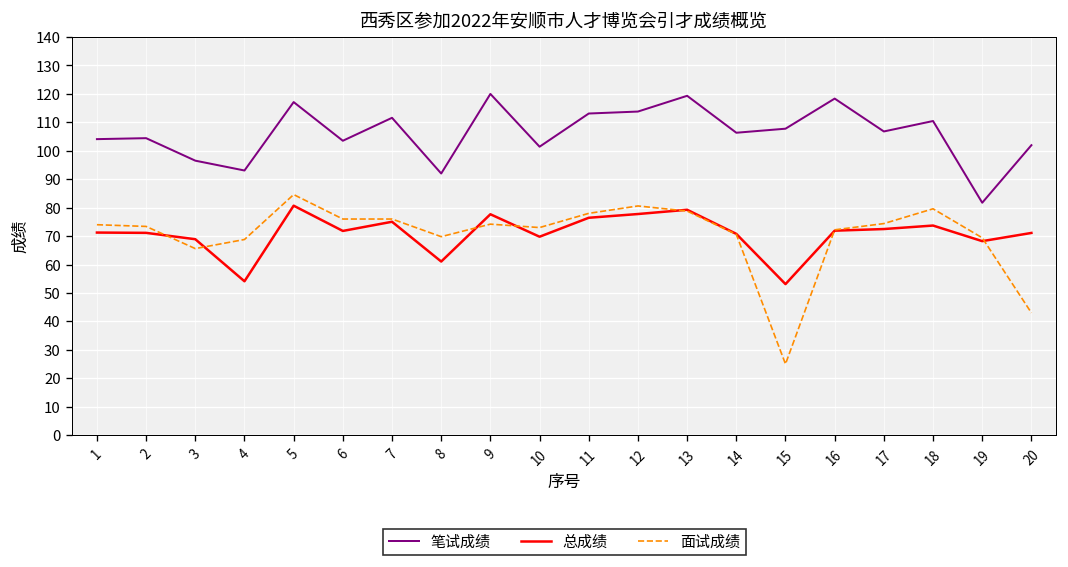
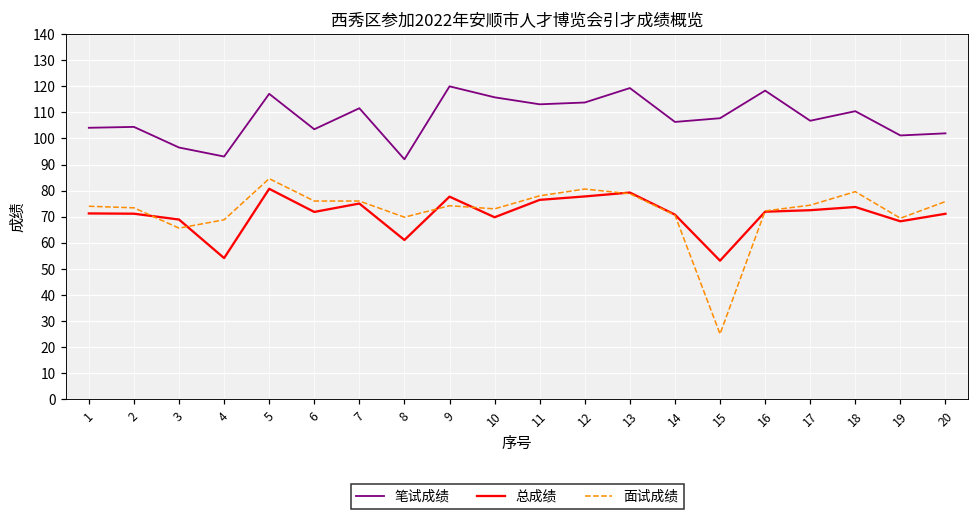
笔试成绩, 10: 101 -> 116
笔试成绩, 19: 82 -> 101
面试成绩, 20: 43 -> 76
